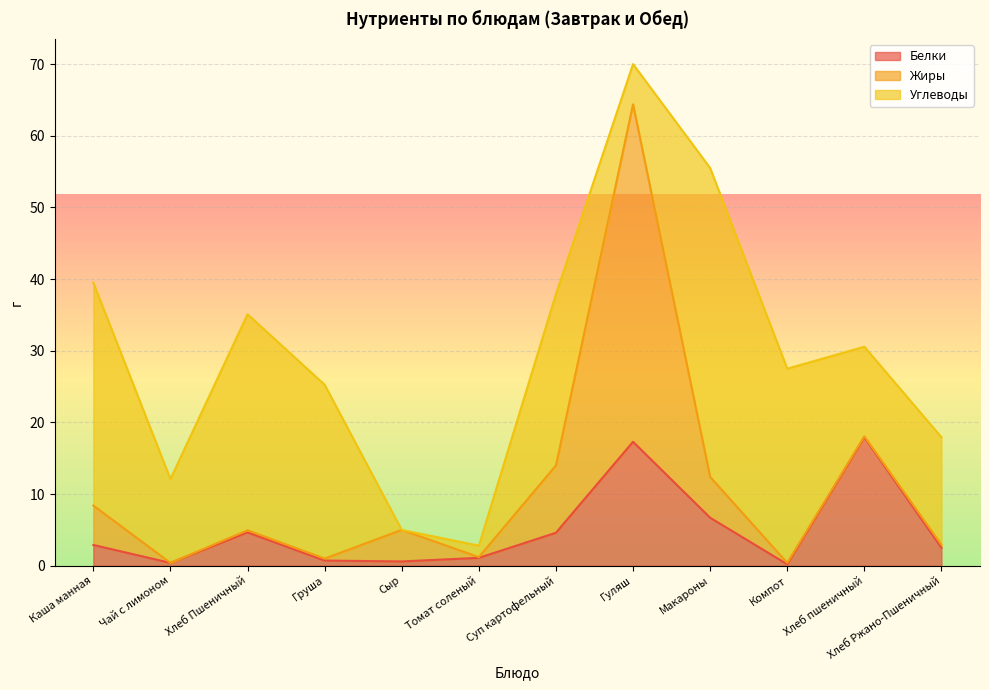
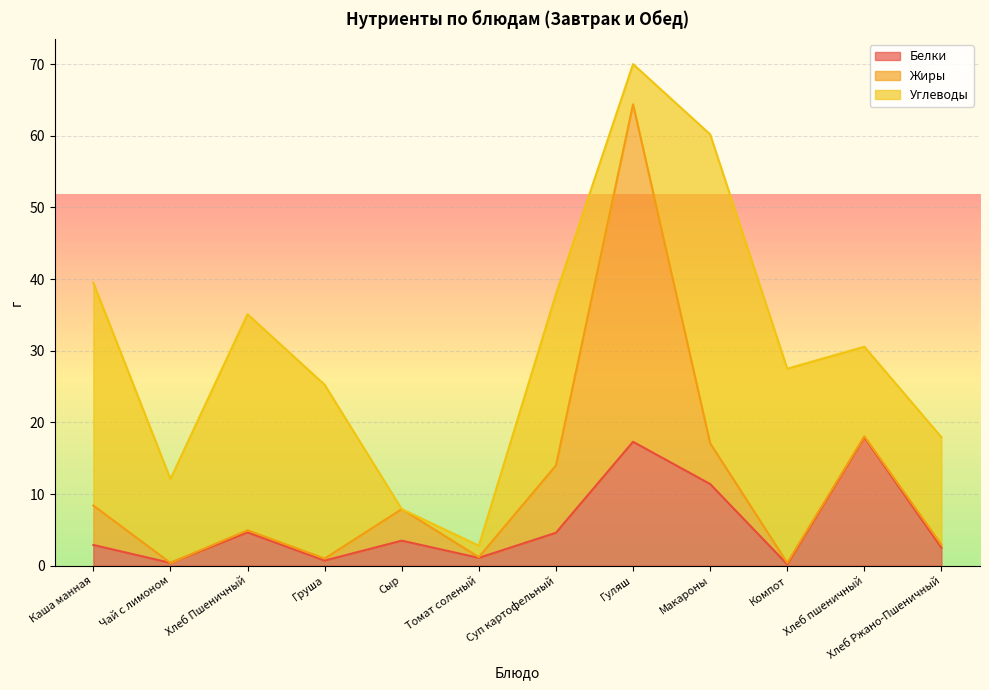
Белки, Сыр: 1 -> 4
Белки, Макароны: 7 -> 11
